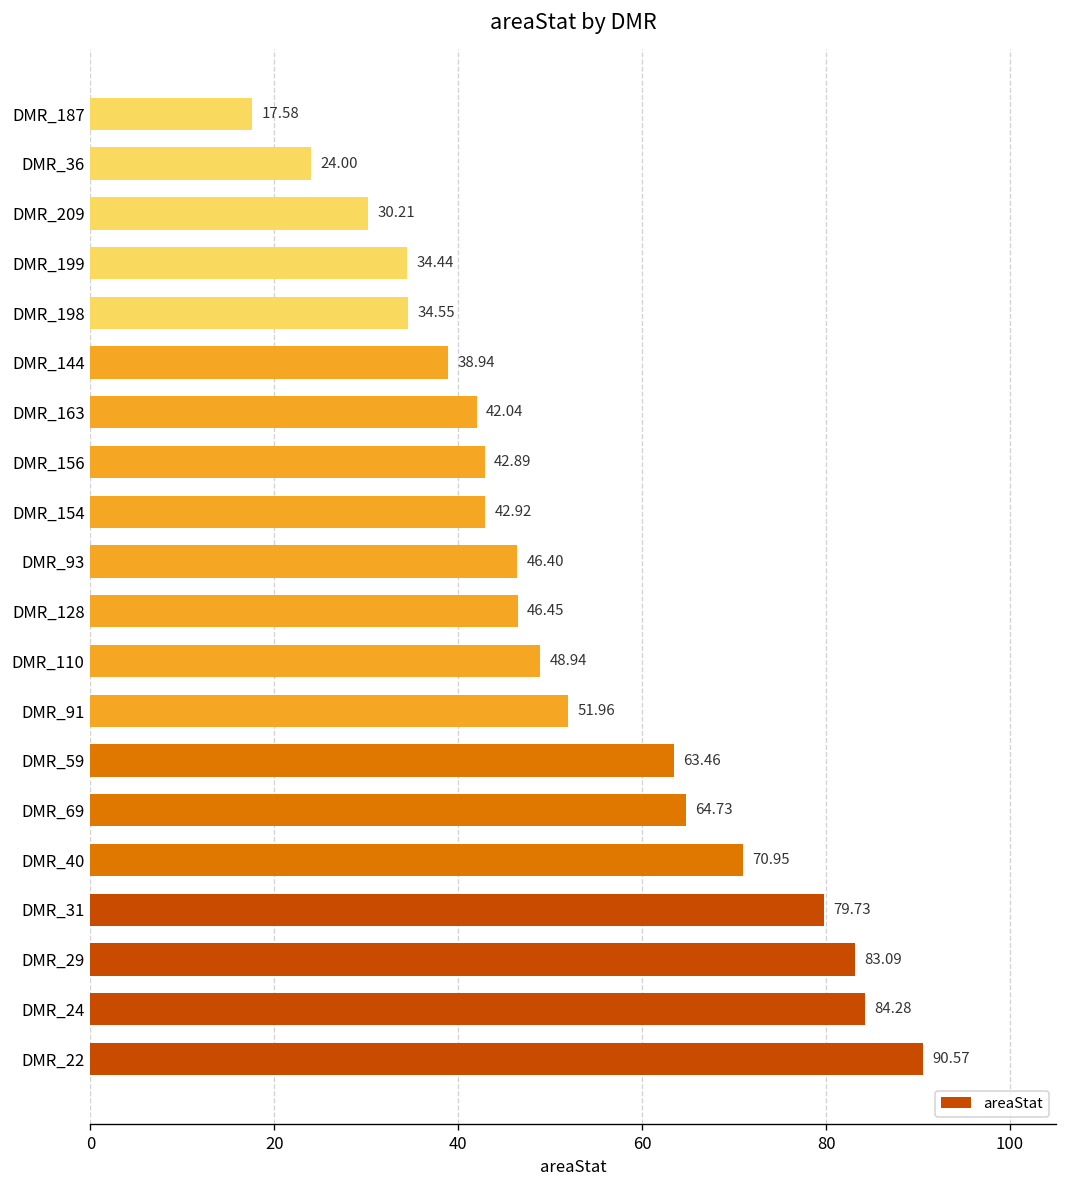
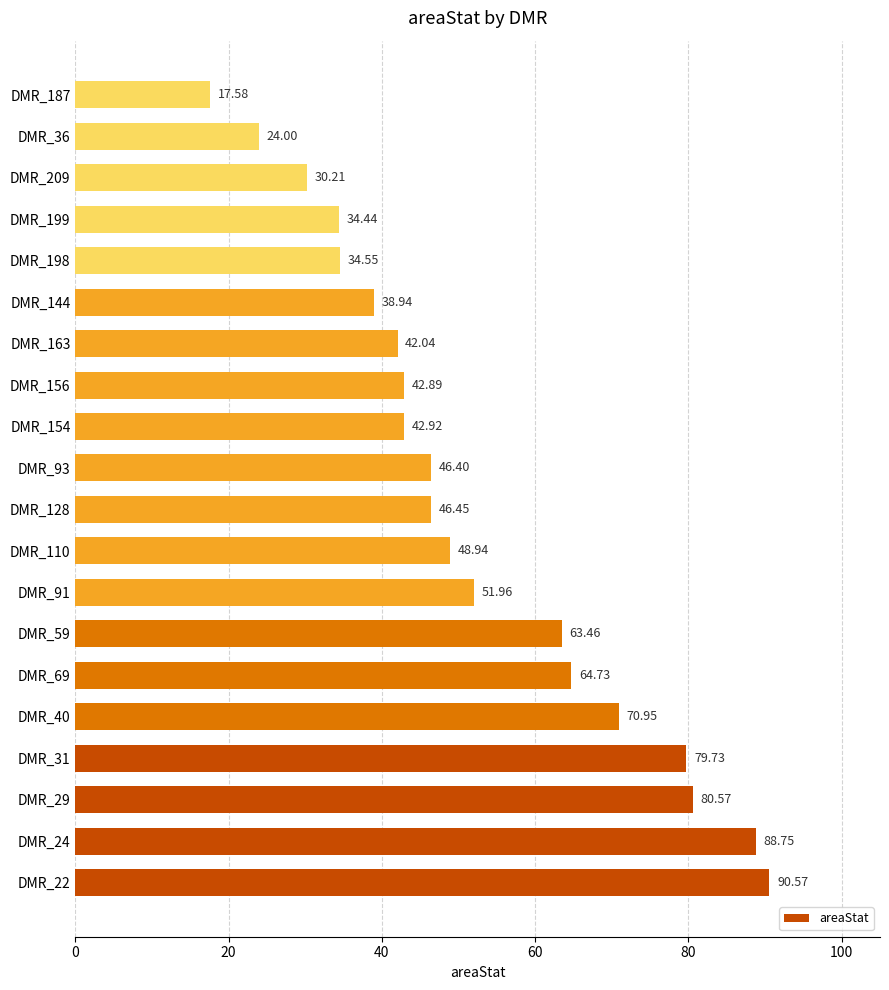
DMR_29: 83.09 -> 80.57
DMR_24: 84.28 -> 88.75
